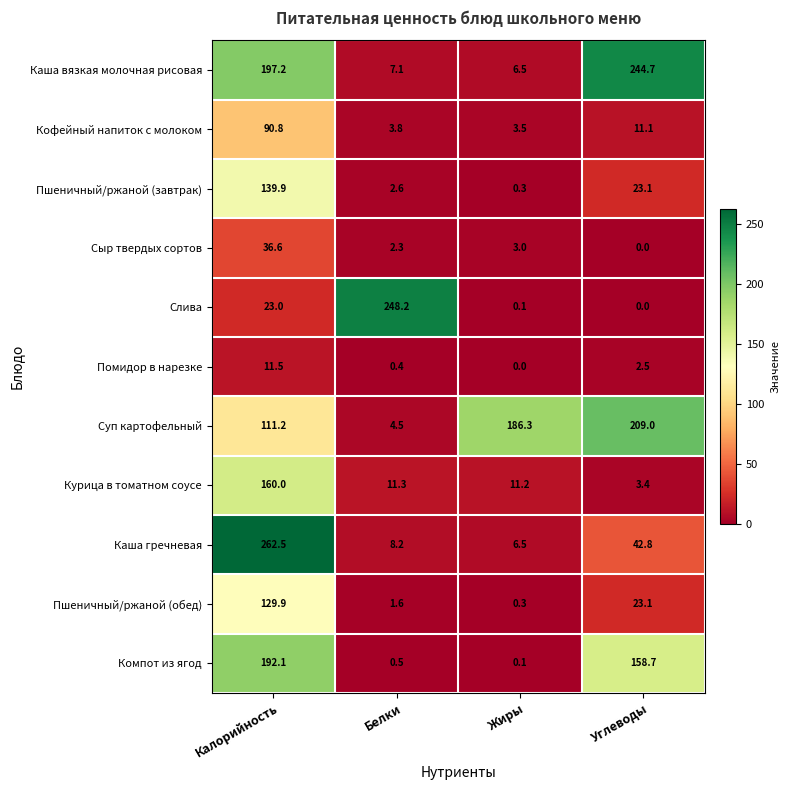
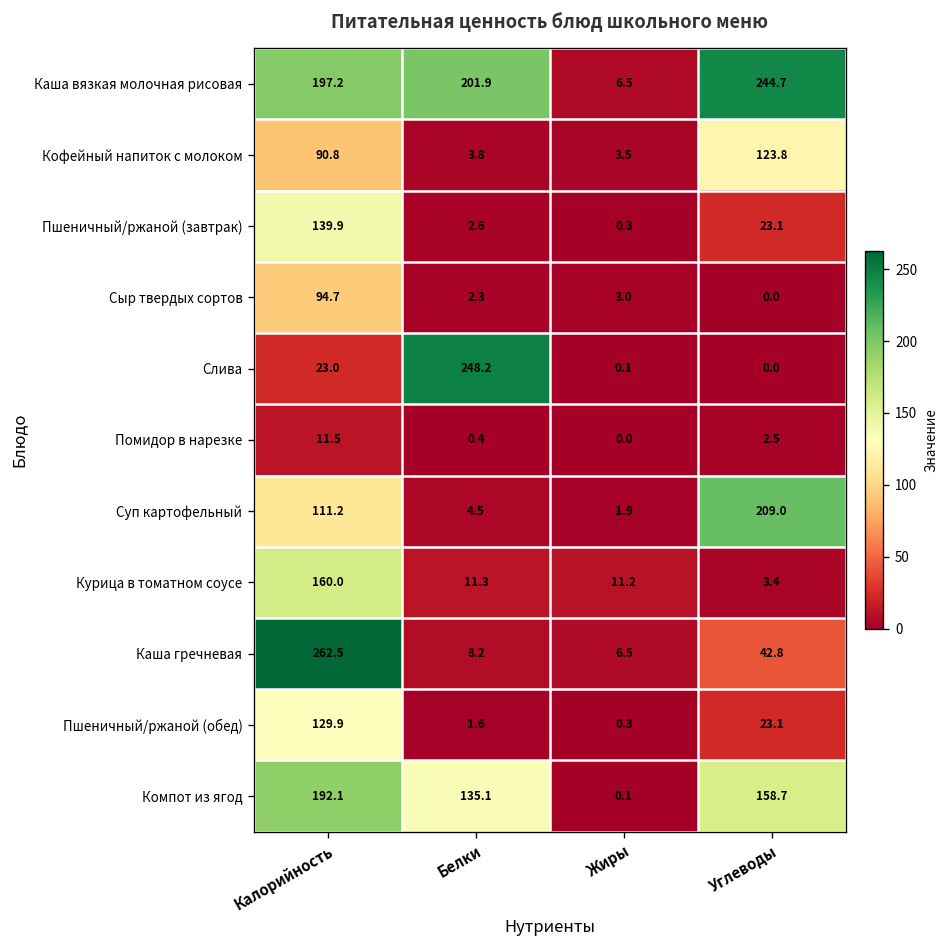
Каша вязкая молочная рисовая, Белки: 7.1 -> 201.9
Кофейный напиток с молоком, Углеводы: 11.1 -> 123.8
Сыр твердых сортов, Калорийность: 36.6 -> 94.7
Суп картофельный, Жиры: 186.3 -> 1.9
Компот из ягод, Белки: 0.5 -> 135.1
